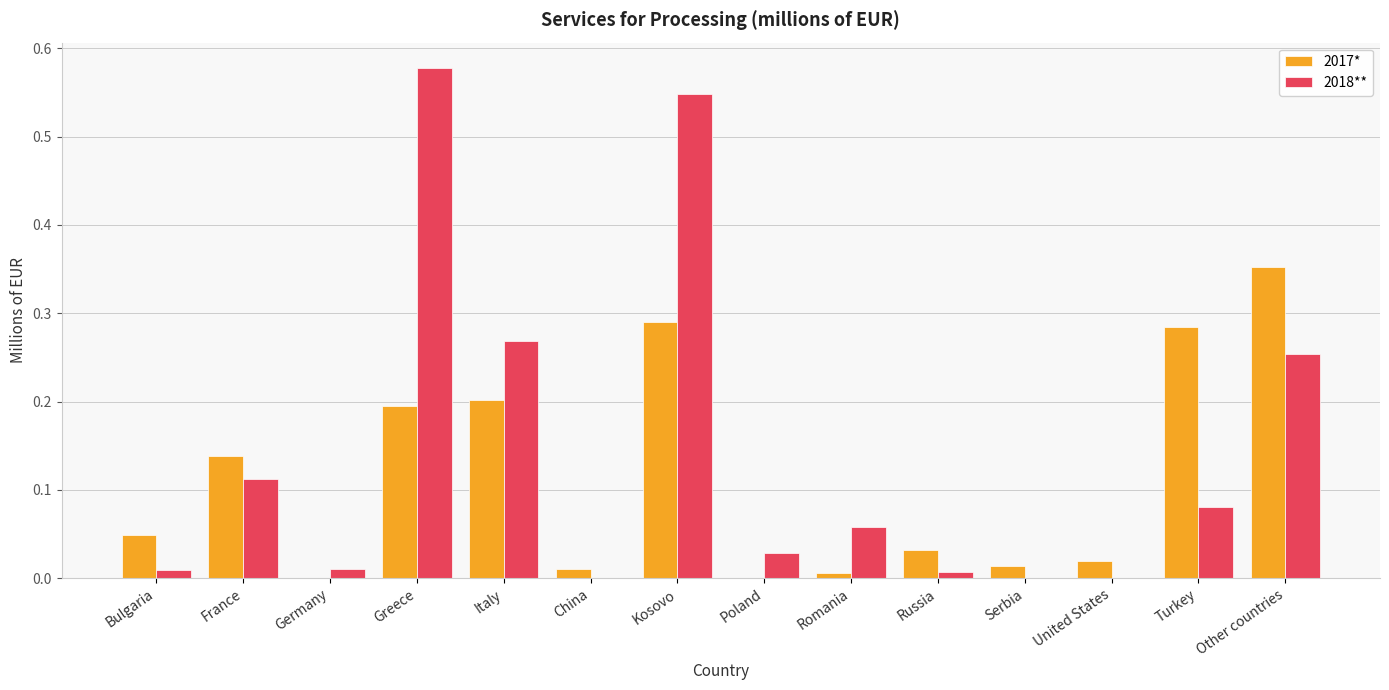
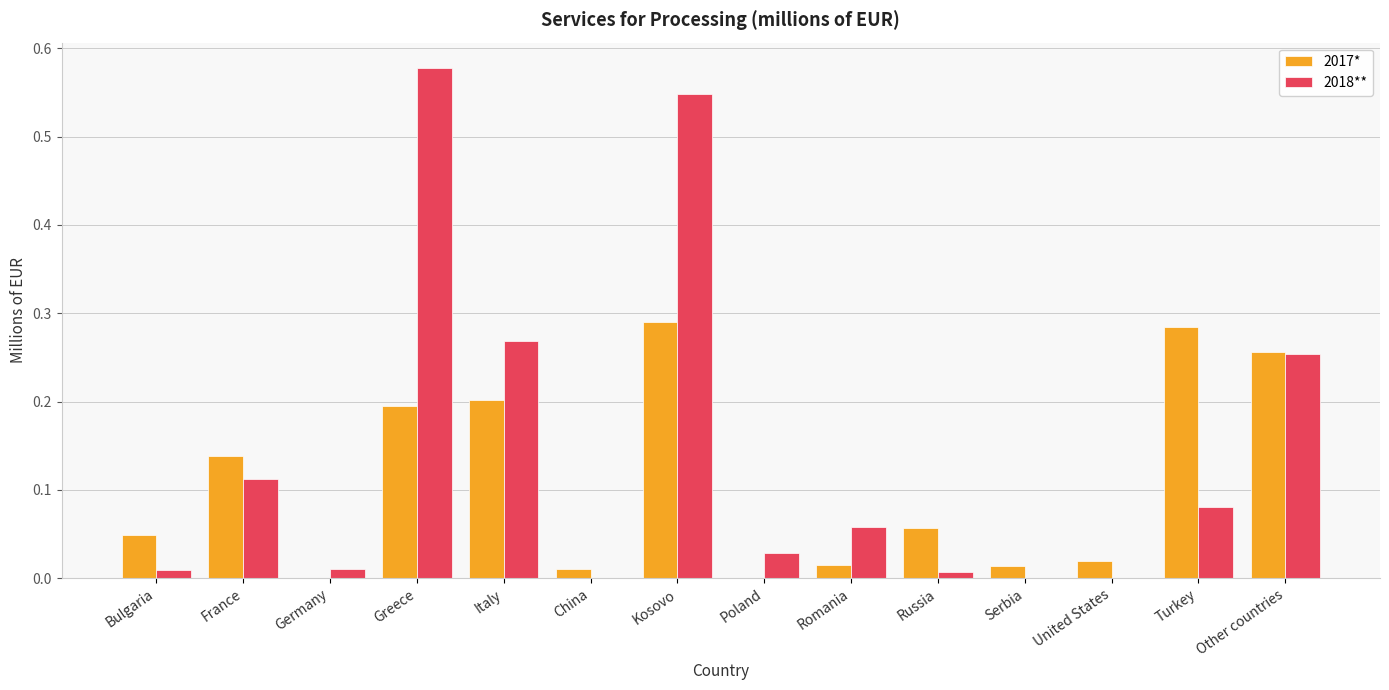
2017*, Romania: 0.01 -> 0.02
2017*, Russia: 0.03 -> 0.06
2017*, Other countries: 0.35 -> 0.26
